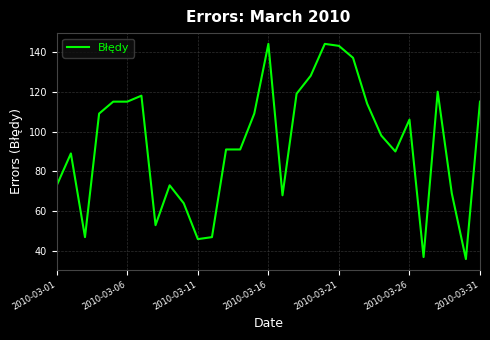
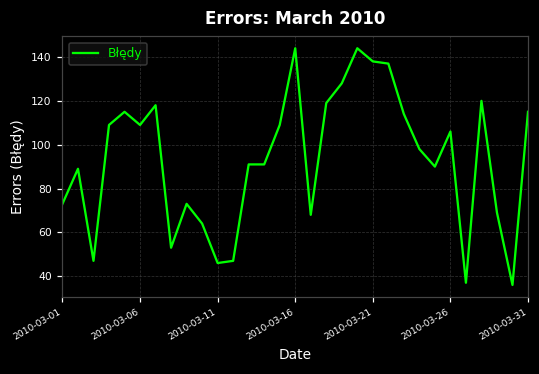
2010-03-06: 115 -> 109
2010-03-21: 143 -> 138
